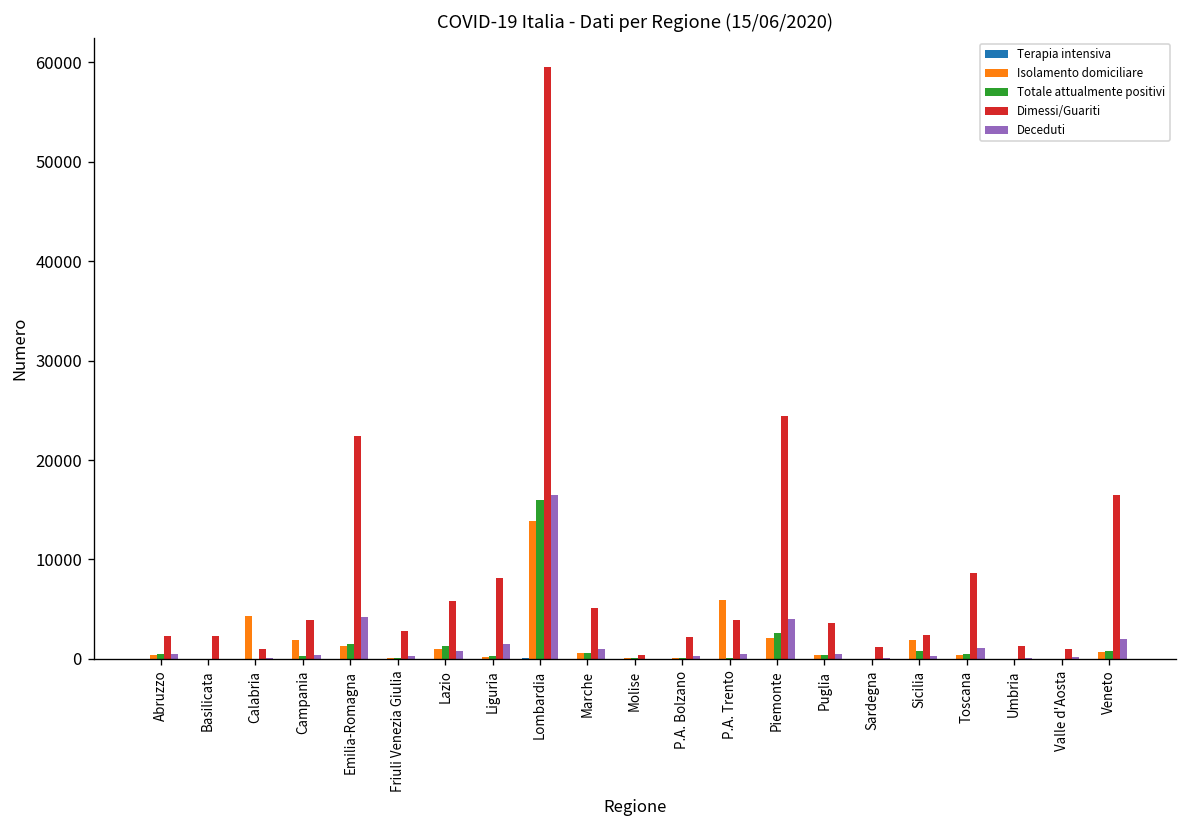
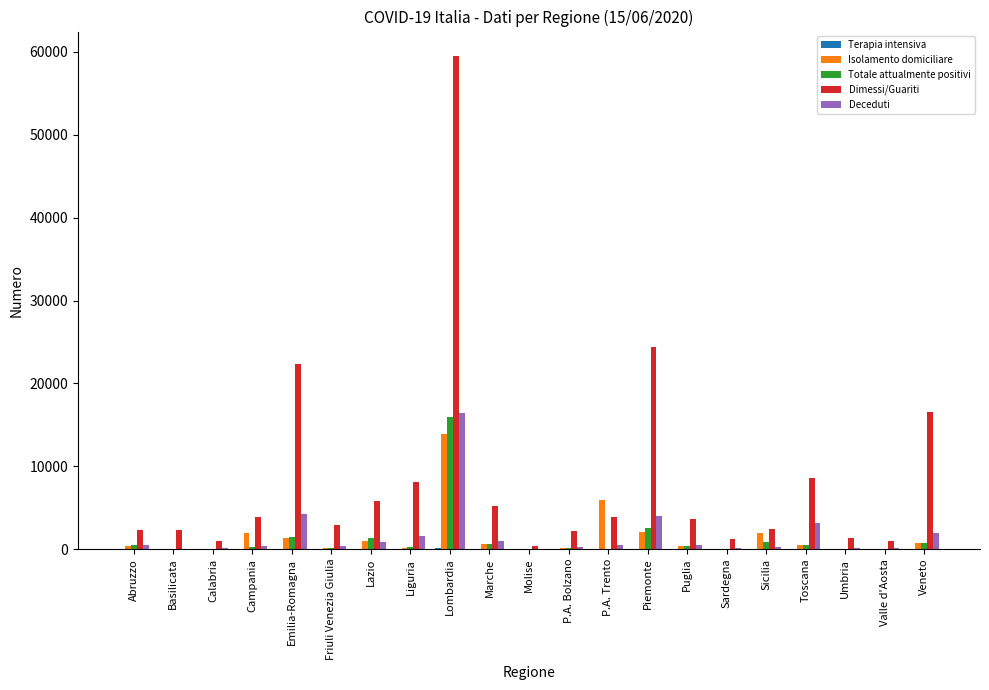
Isolamento domiciliare, Calabria: 4000 -> 0
Deceduti, Toscana: 1000 -> 3000
